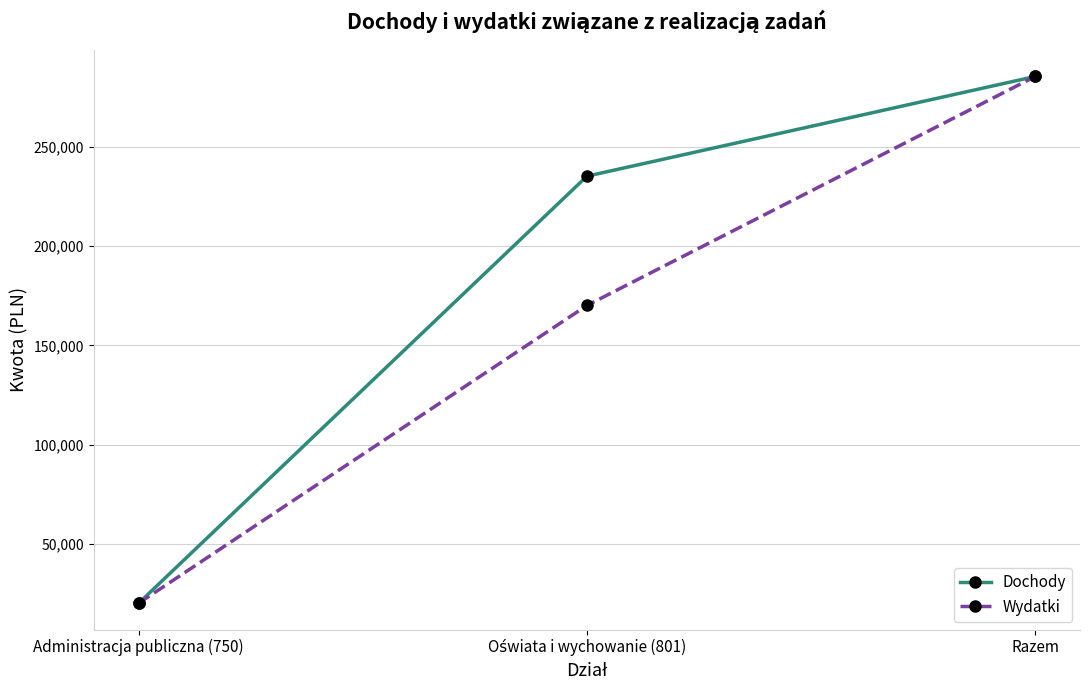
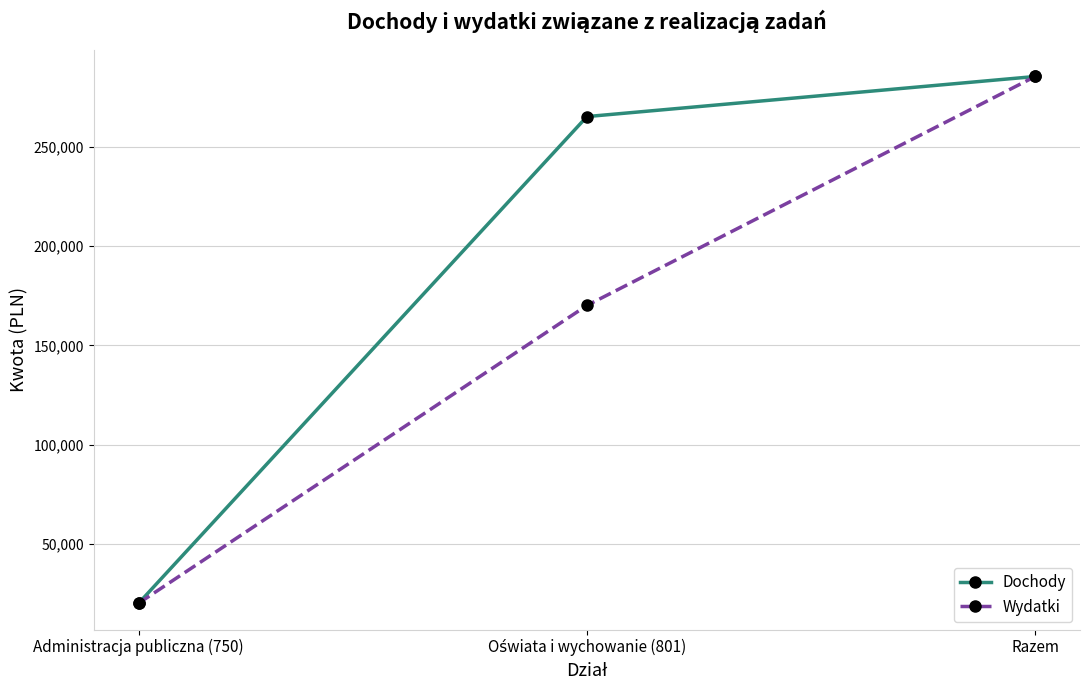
Dochody, Oświata i wychowanie (801): 235,000 -> 265,000
